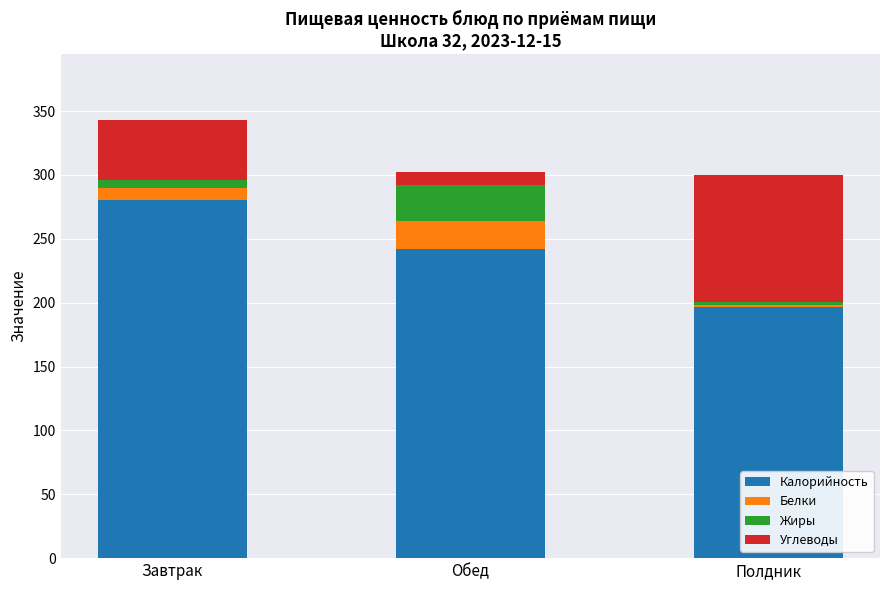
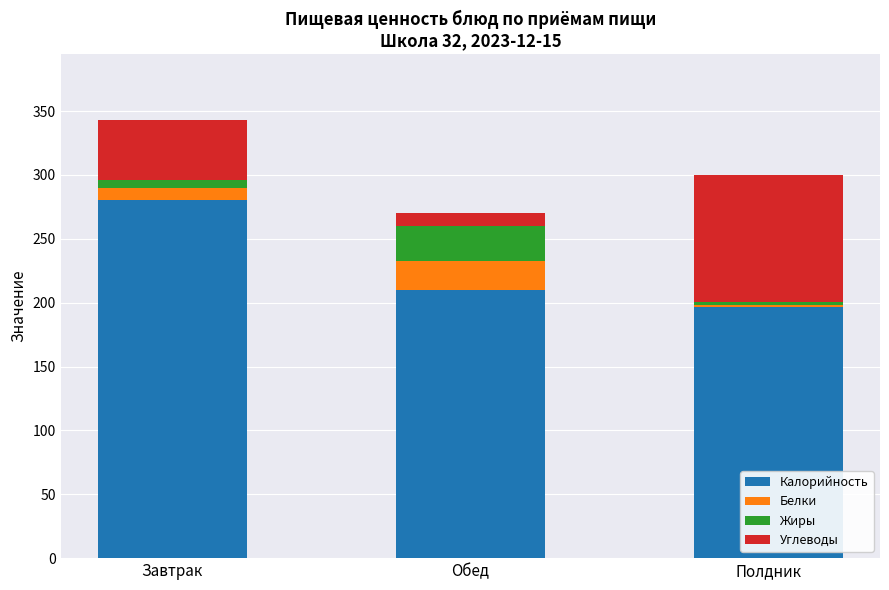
Калорийность, Обед: 242 -> 210
